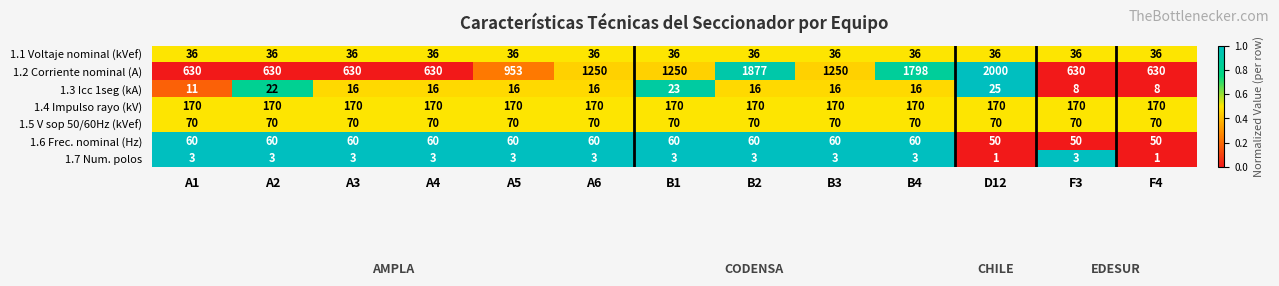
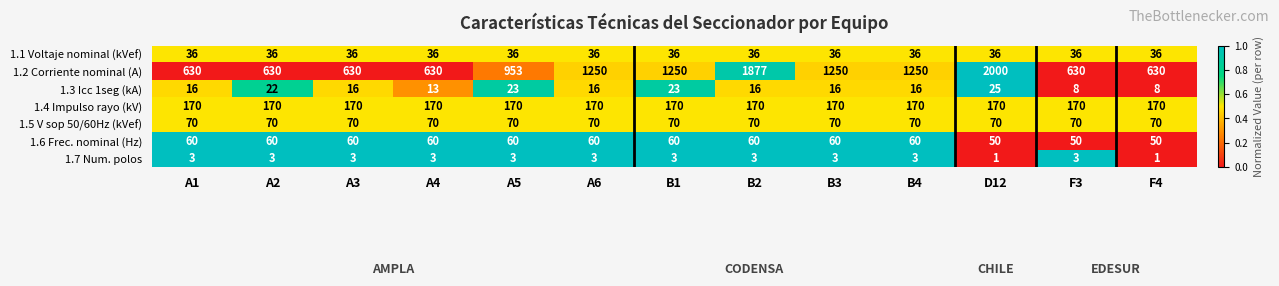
1.2 Corriente nominal (A), B4: 1798 -> 1250
1.3 Icc 1seg (kA), A1: 11 -> 16
1.3 Icc 1seg (kA), A4: 16 -> 13
1.3 Icc 1seg (kA), A5: 16 -> 23
